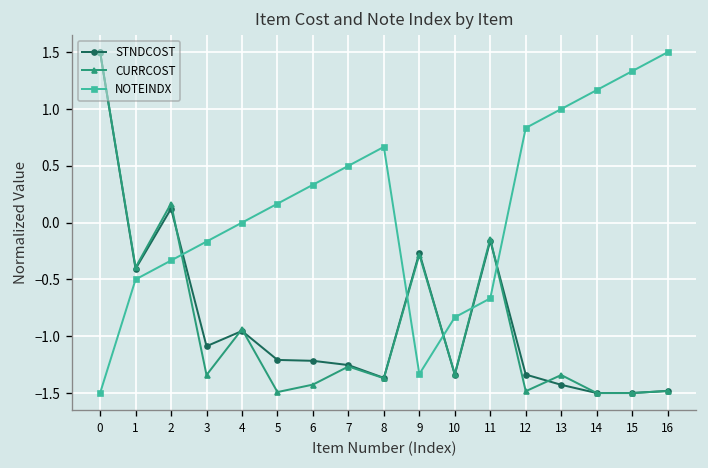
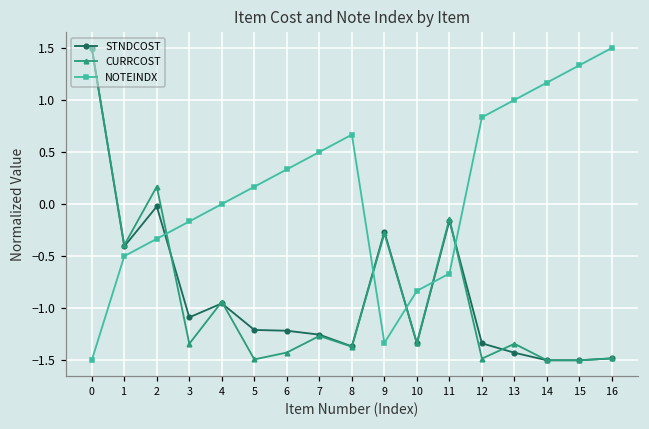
STNDCOST, 2: 0.1 -> 0.0
